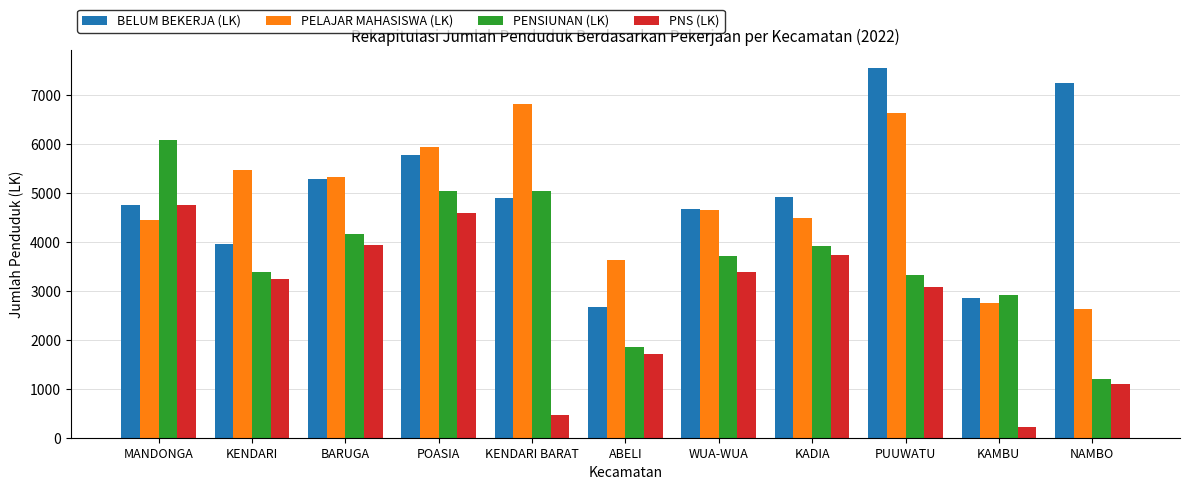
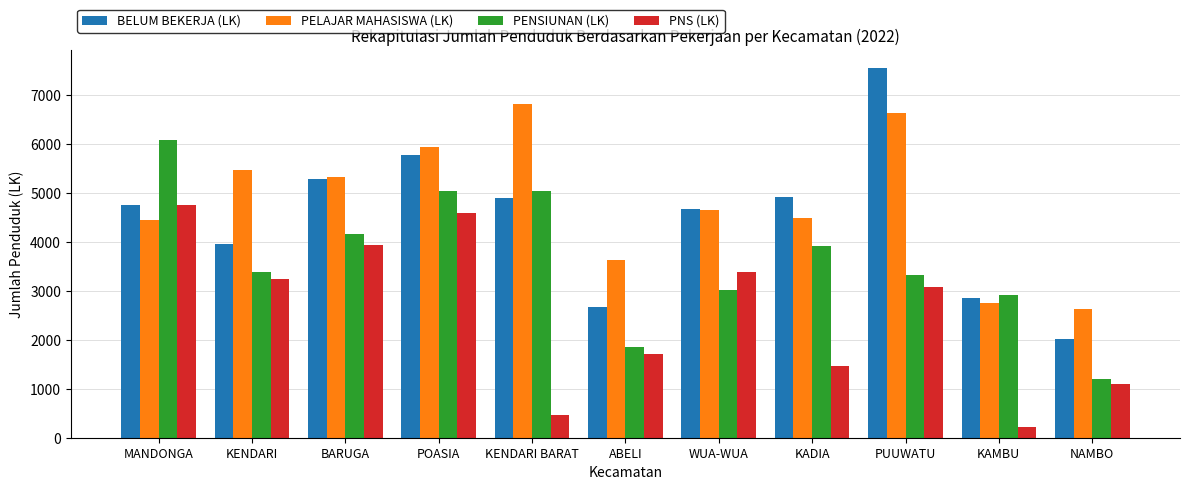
PENSIUNAN (LK), WUA-WUA: 3700 -> 3000
PNS (LK), KADIA: 3700 -> 1500
BELUM BEKERJA (LK), NAMBO: 7200 -> 2000
